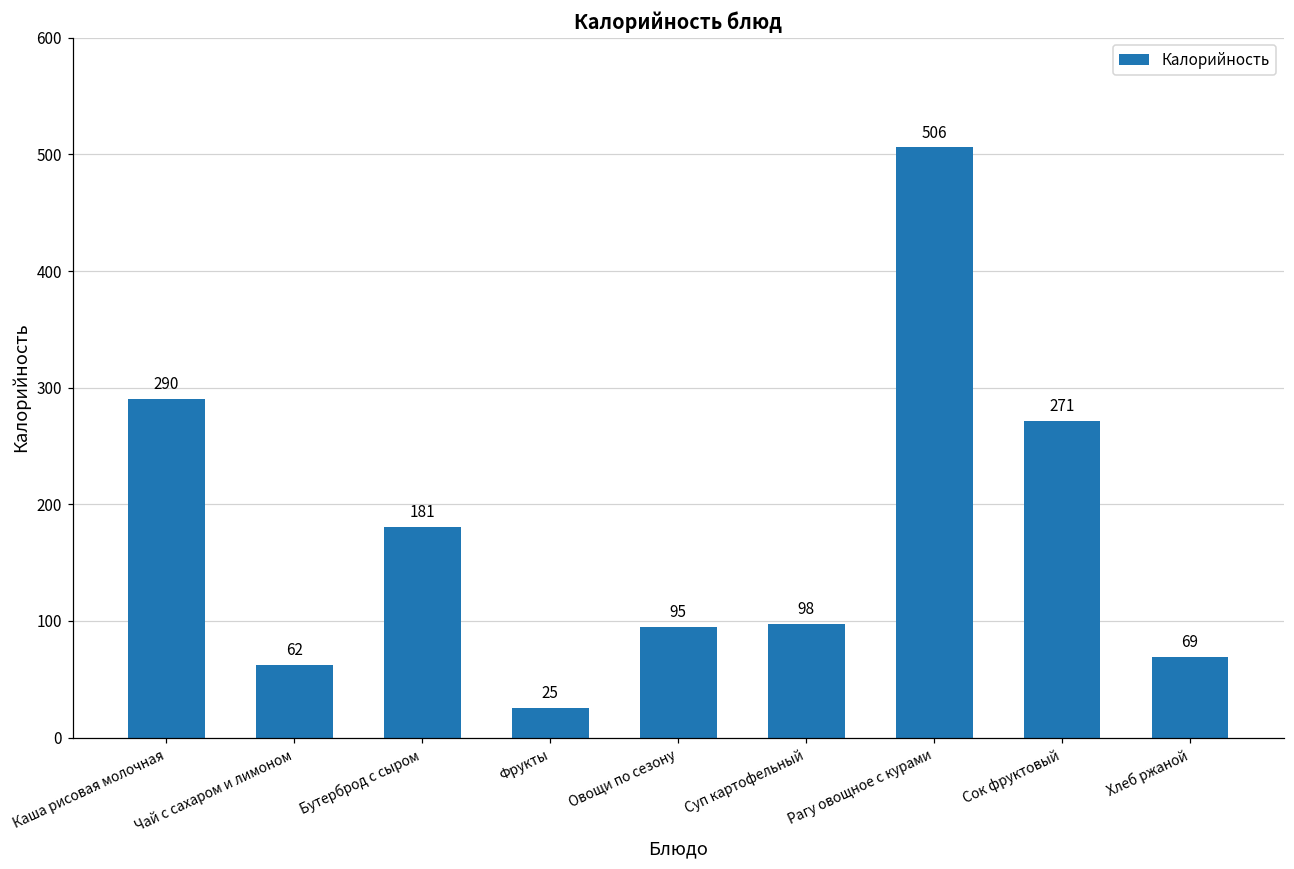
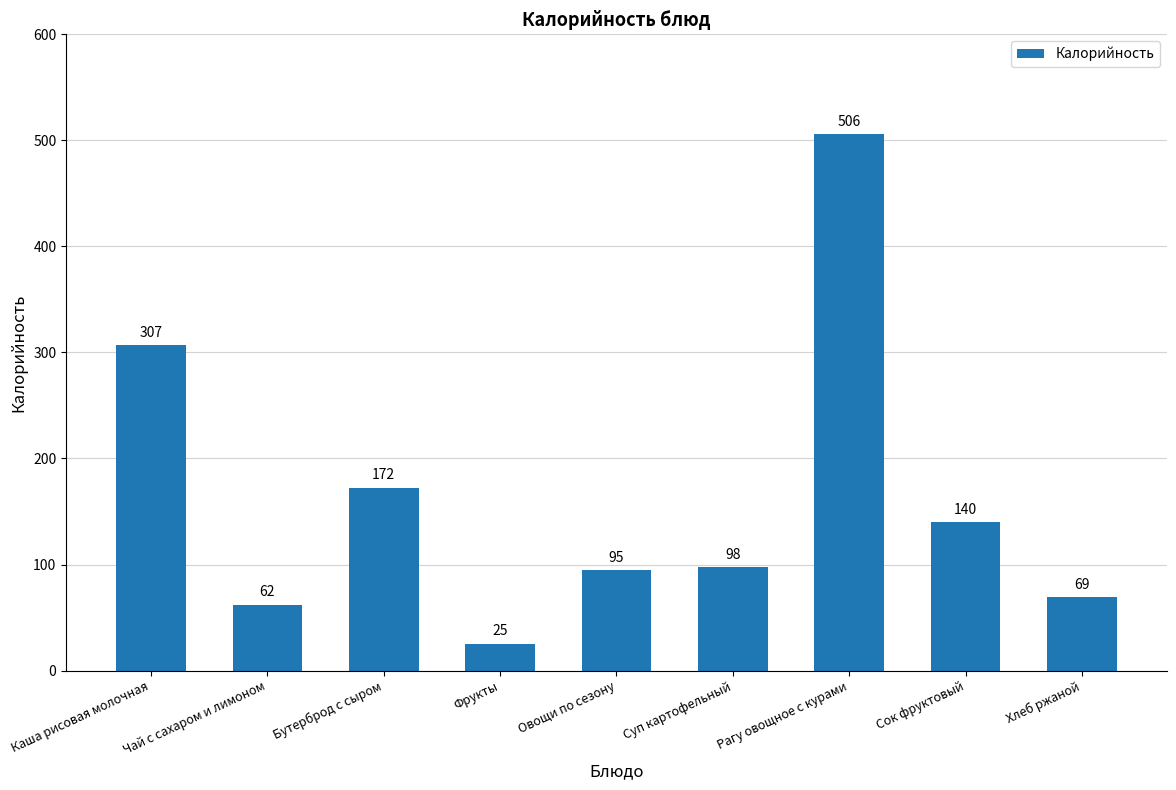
Каша рисовая молочная: 290 -> 307
Бутерброд с сыром: 181 -> 172
Сок фруктовый: 271 -> 140
